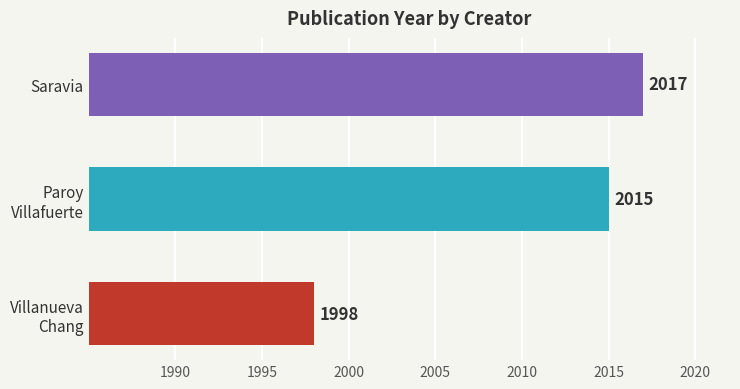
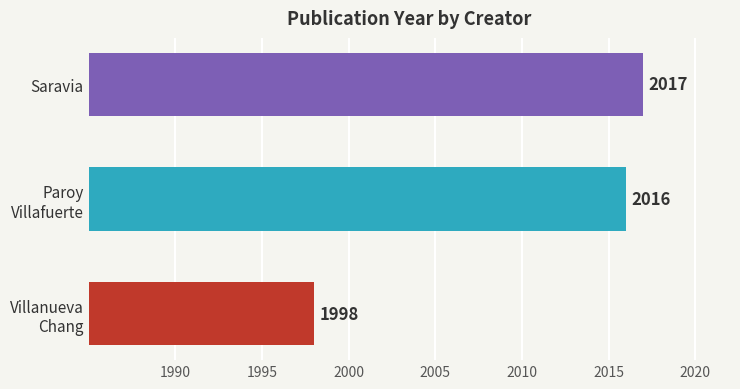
Paroy Villafuerte: 2015 -> 2016
